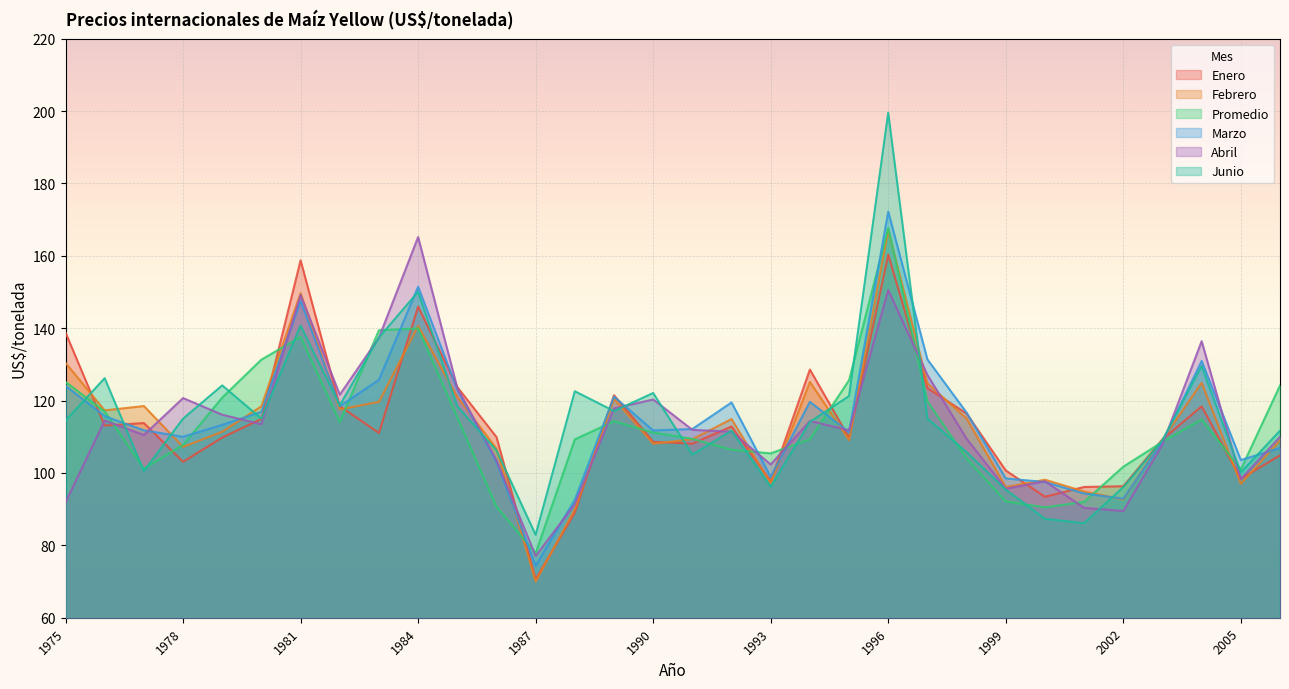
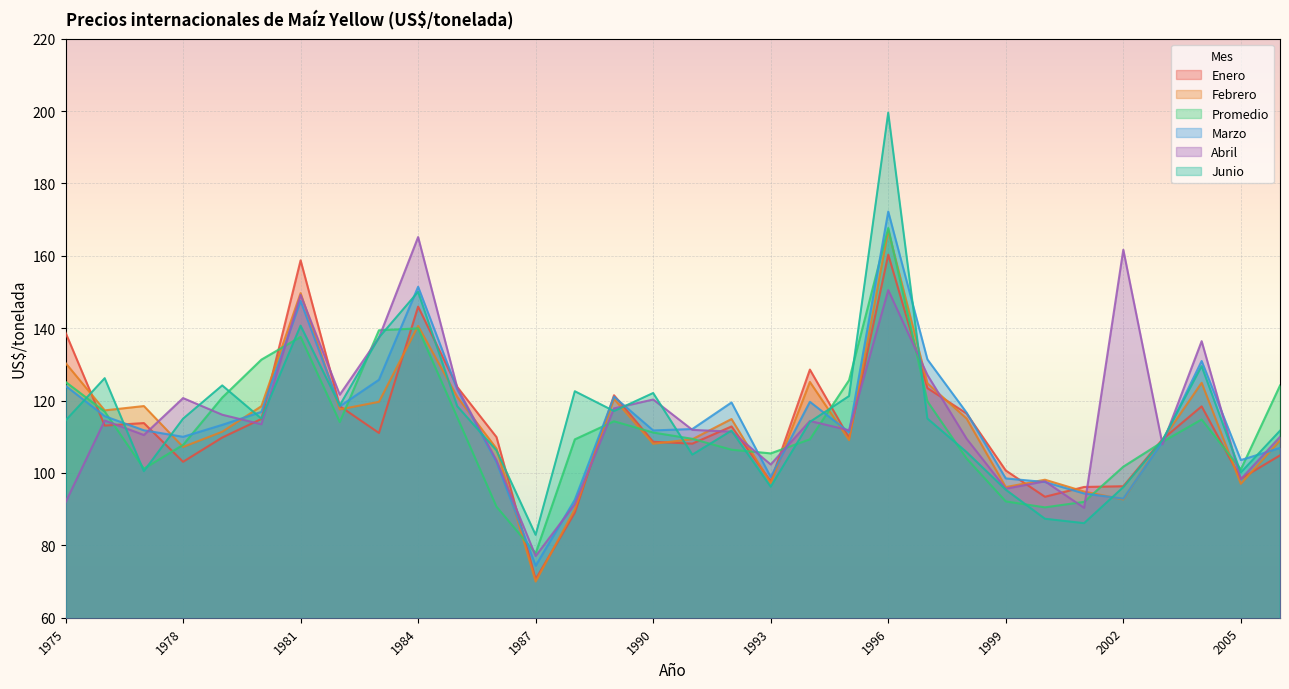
Abril, 2002: 90 -> 162
